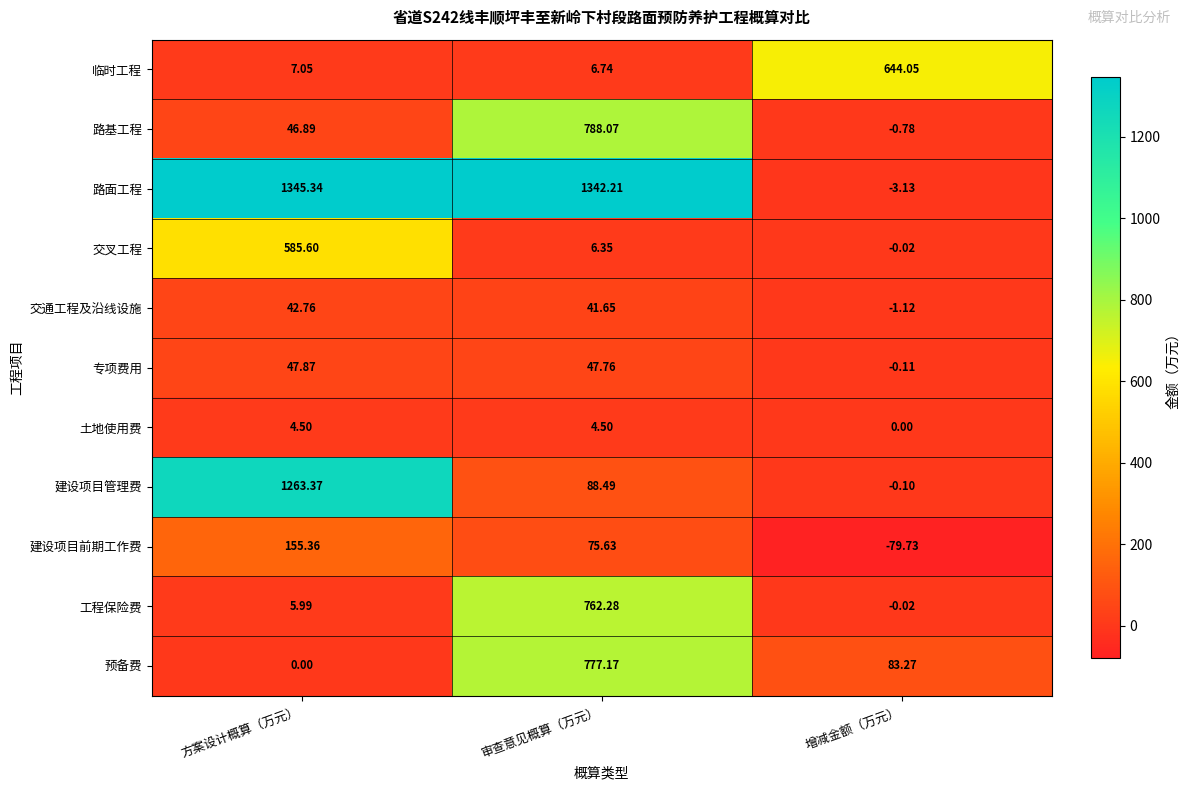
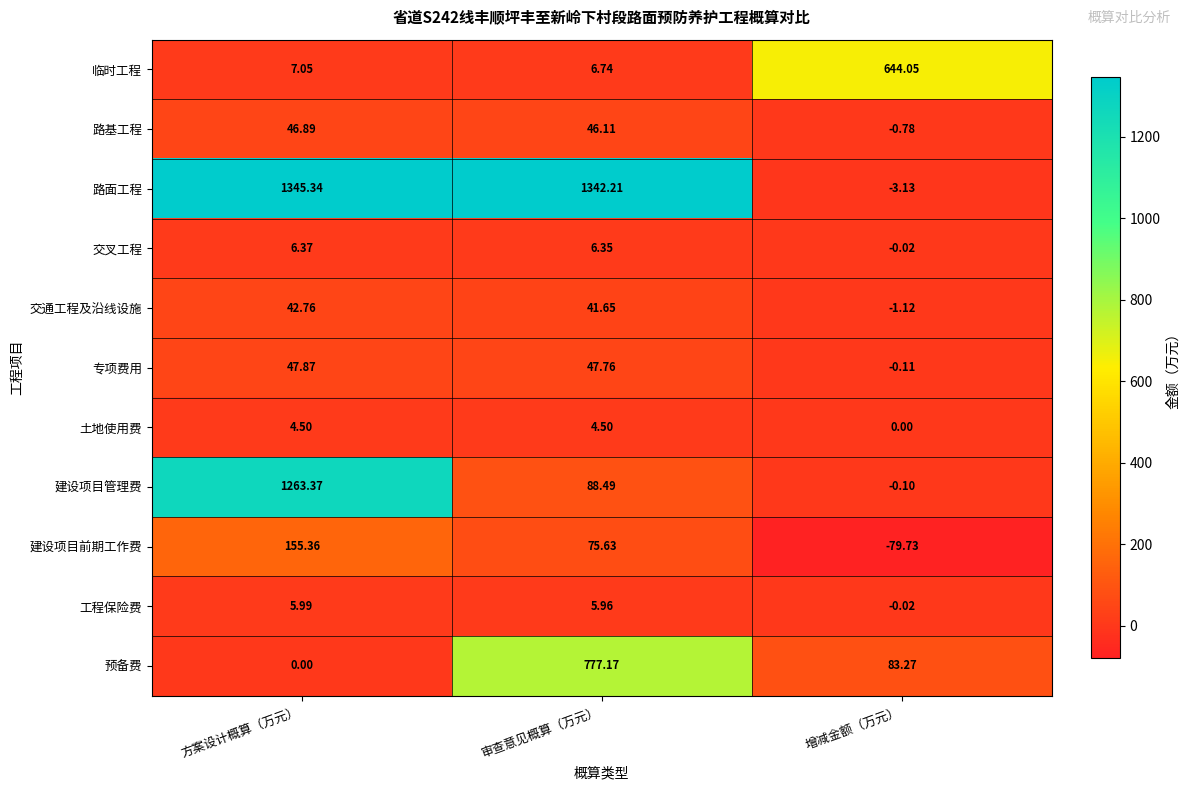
路基工程, 审查意见概算（万元）: 788.07 -> 46.11
交叉工程, 方案设计概算（万元）: 585.60 -> 6.37
工程保险费, 审查意见概算（万元）: 762.28 -> 5.96
